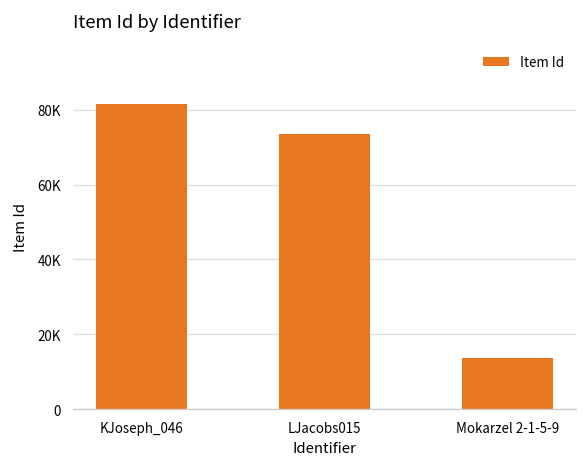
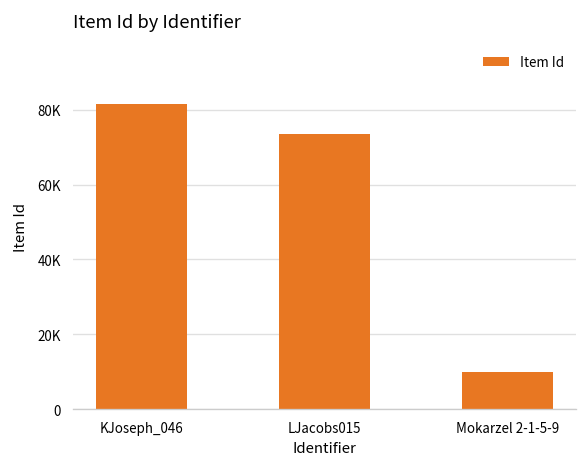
Mokarzel 2-1-5-9: 14000 -> 10000
